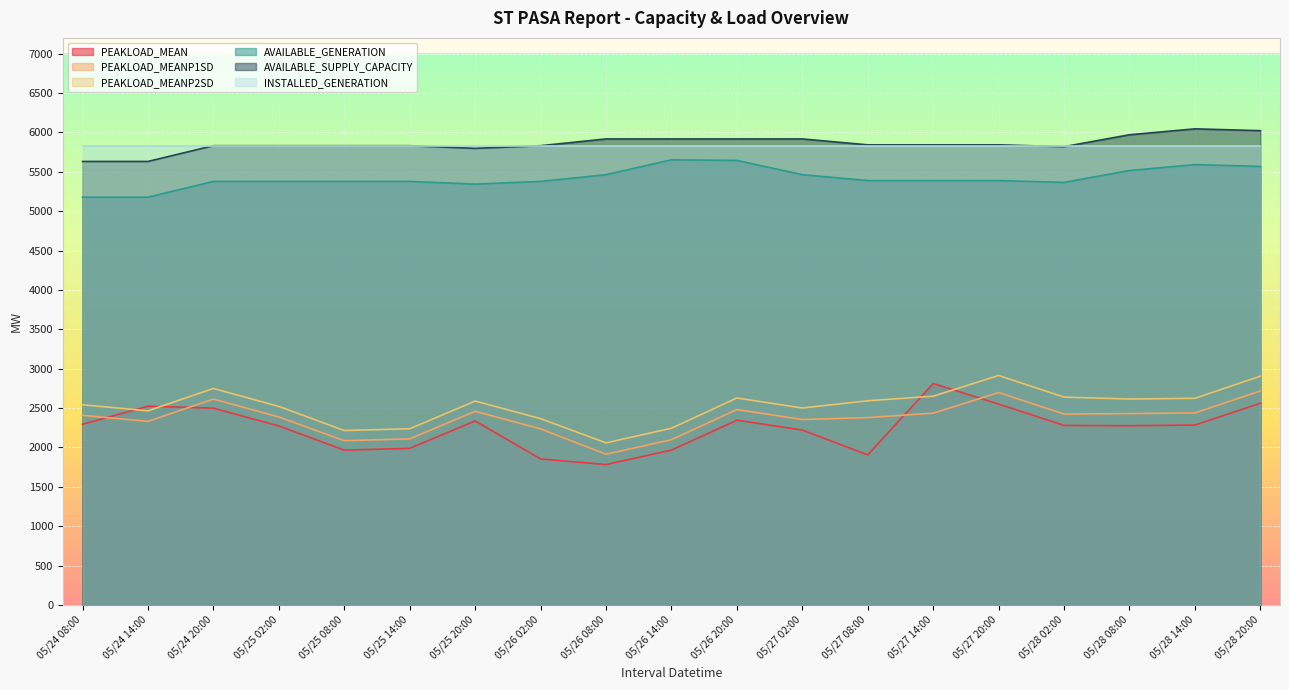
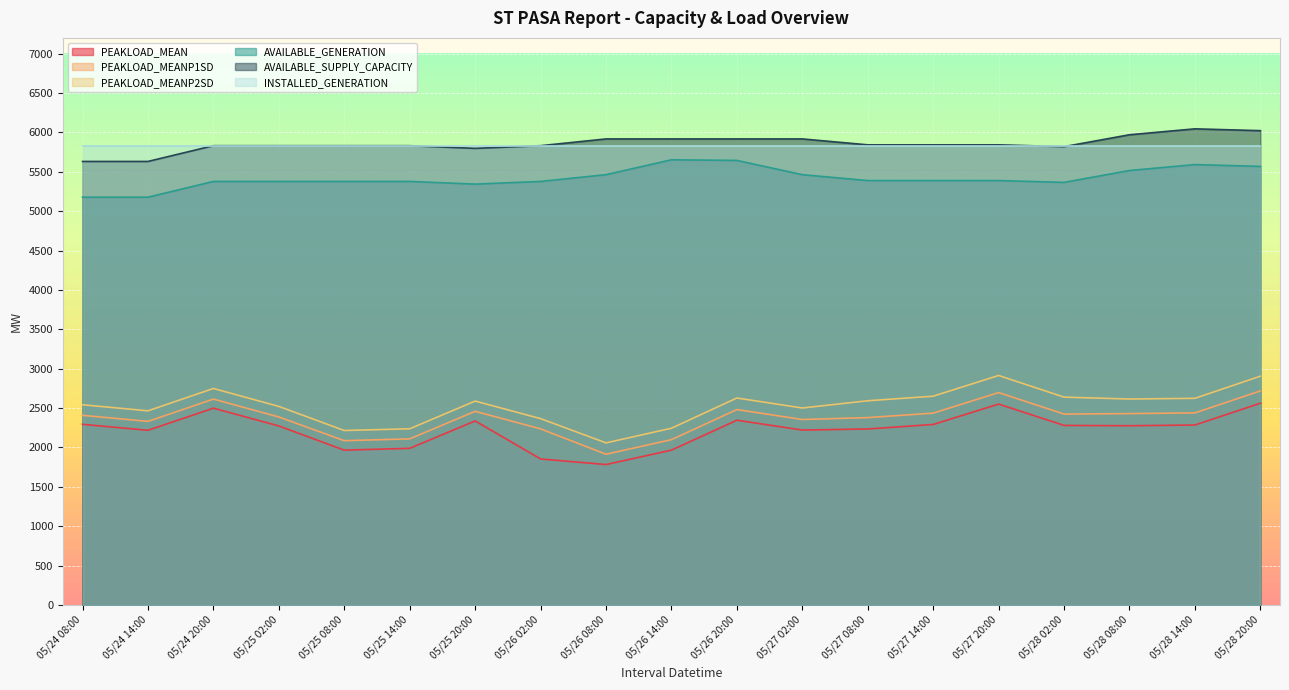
PEAKLOAD_MEAN, 05/24 14:00: 2500 -> 2200
PEAKLOAD_MEAN, 05/27 08:00: 1900 -> 2200
PEAKLOAD_MEAN, 05/27 14:00: 2800 -> 2300
